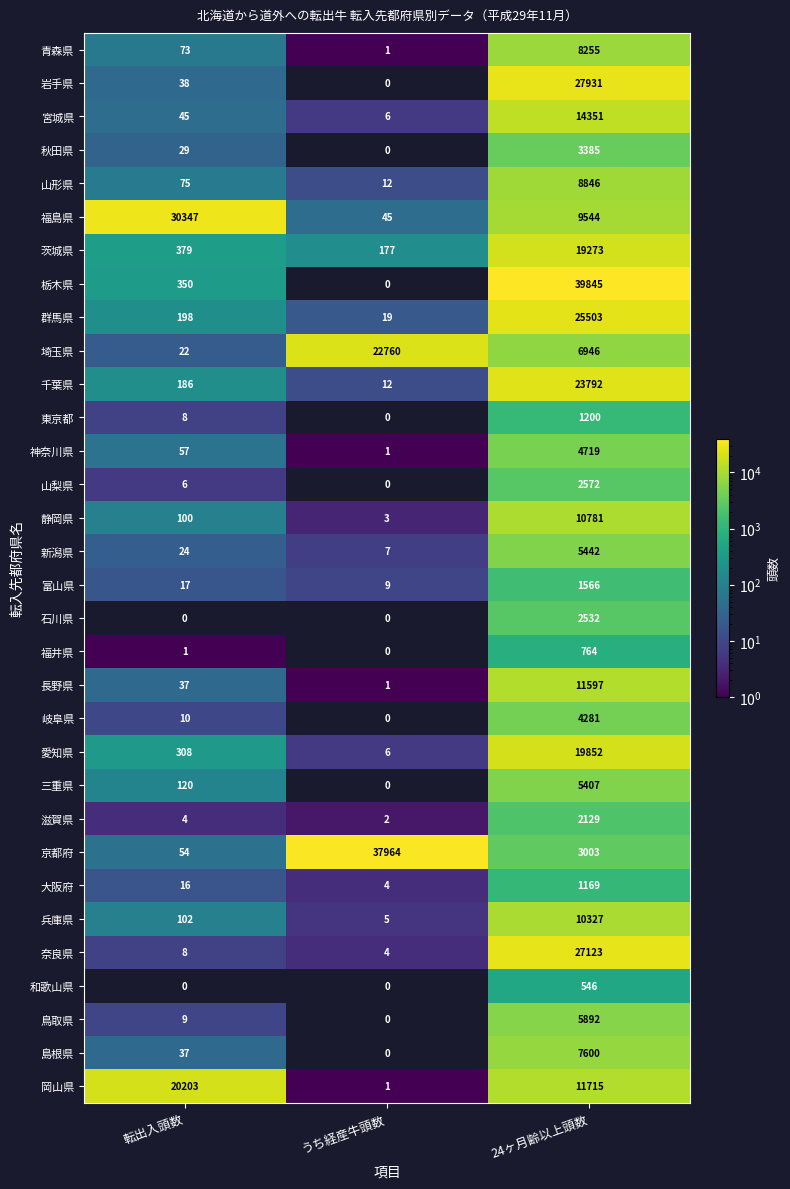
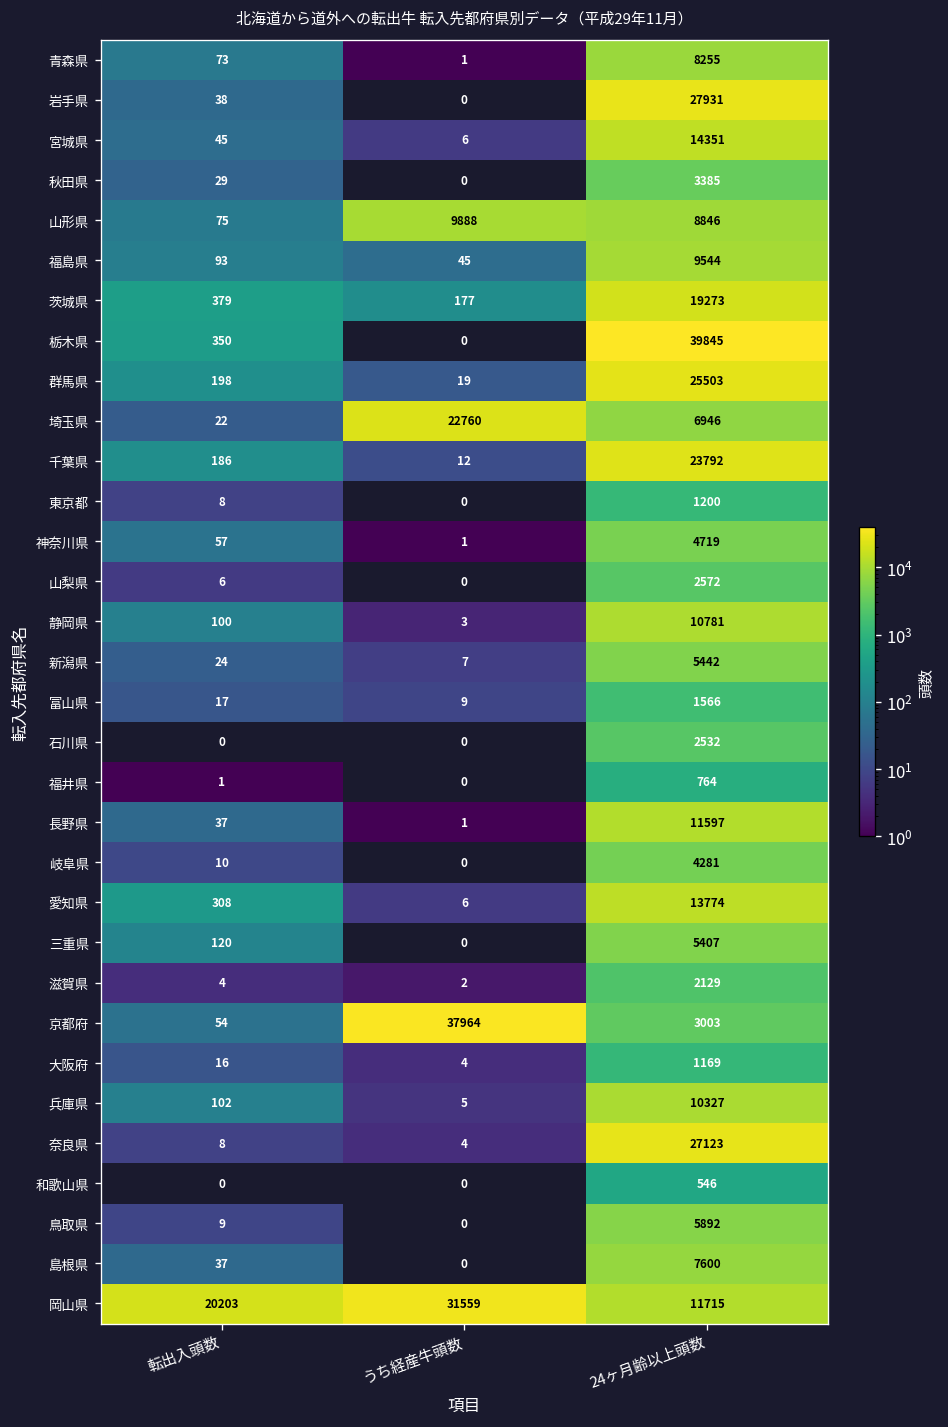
山形県, うち経産牛頭数: 12 -> 9888
福島県, 転出入頭数: 30347 -> 93
愛知県, 24ヶ月齢以上頭数: 19852 -> 13774
岡山県, うち経産牛頭数: 1 -> 31559
